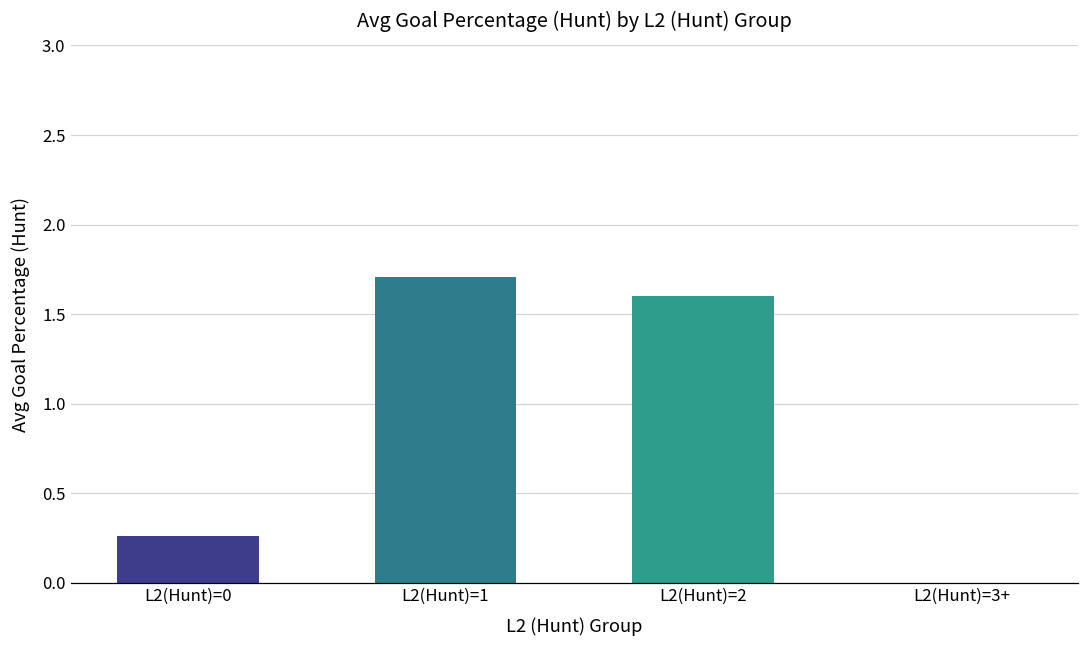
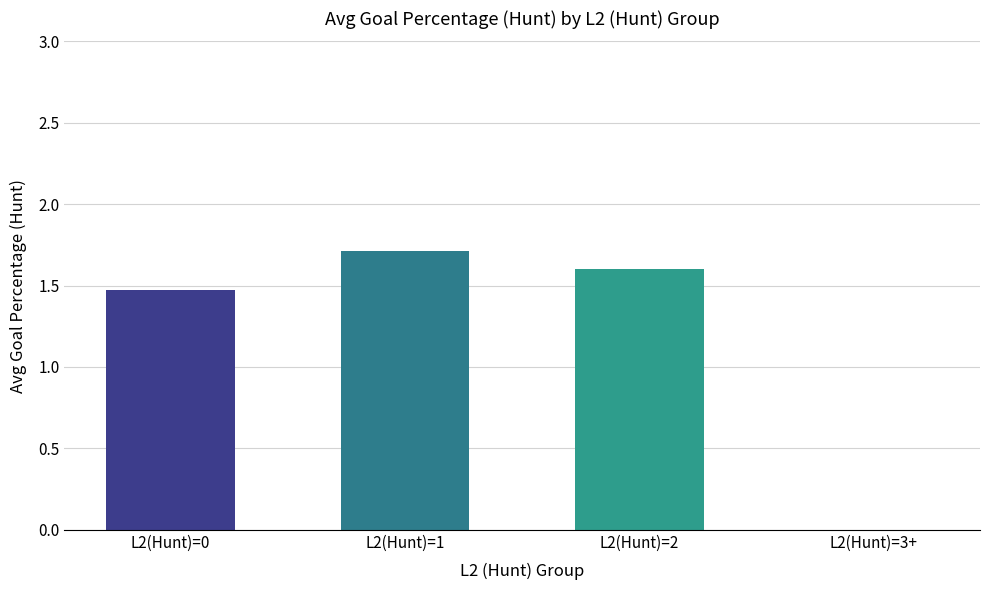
L2(Hunt)=0: 0.26 -> 1.47
